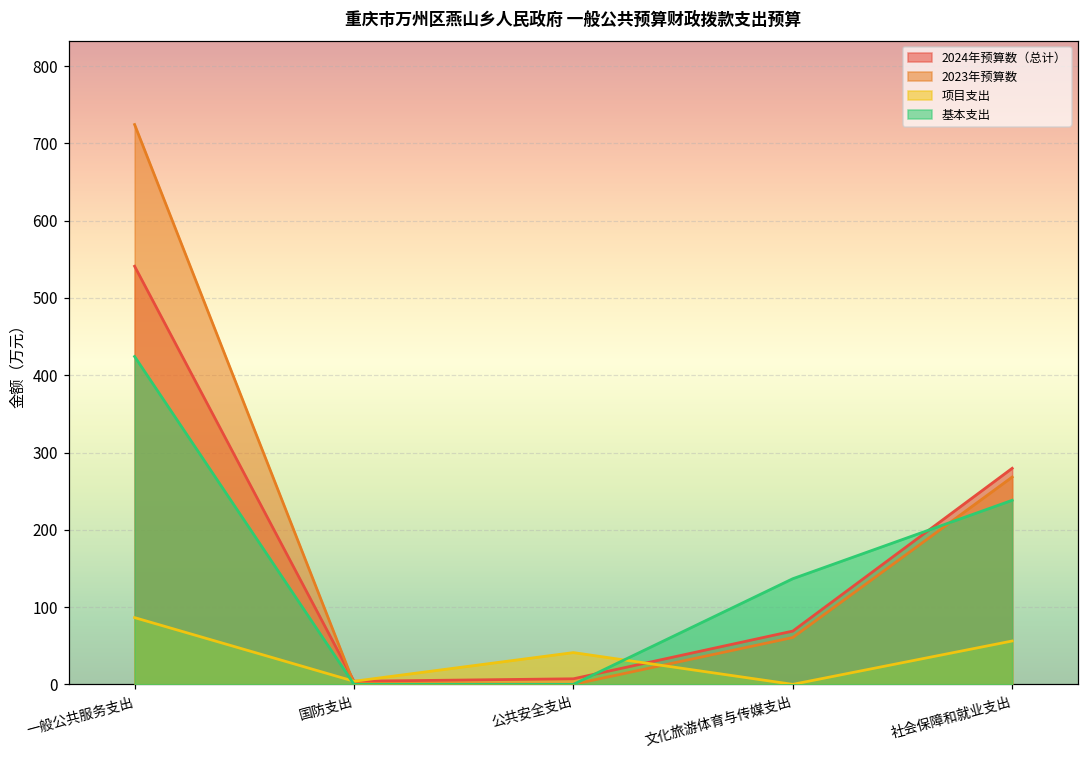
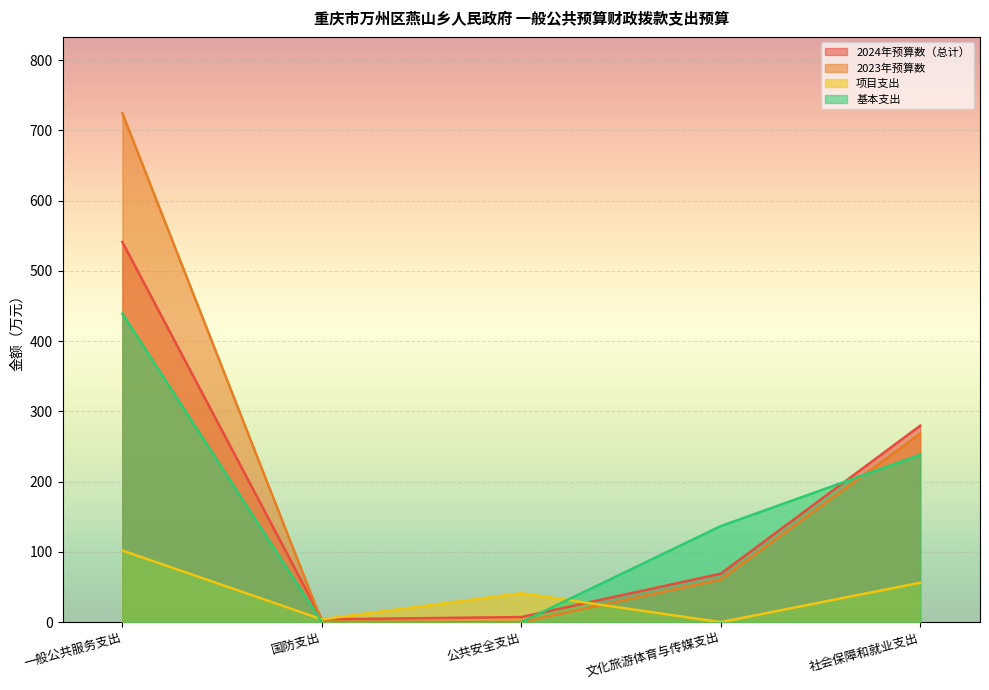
项目支出, 一般公共服务支出: 90 -> 100
基本支出, 一般公共服务支出: 420 -> 440
